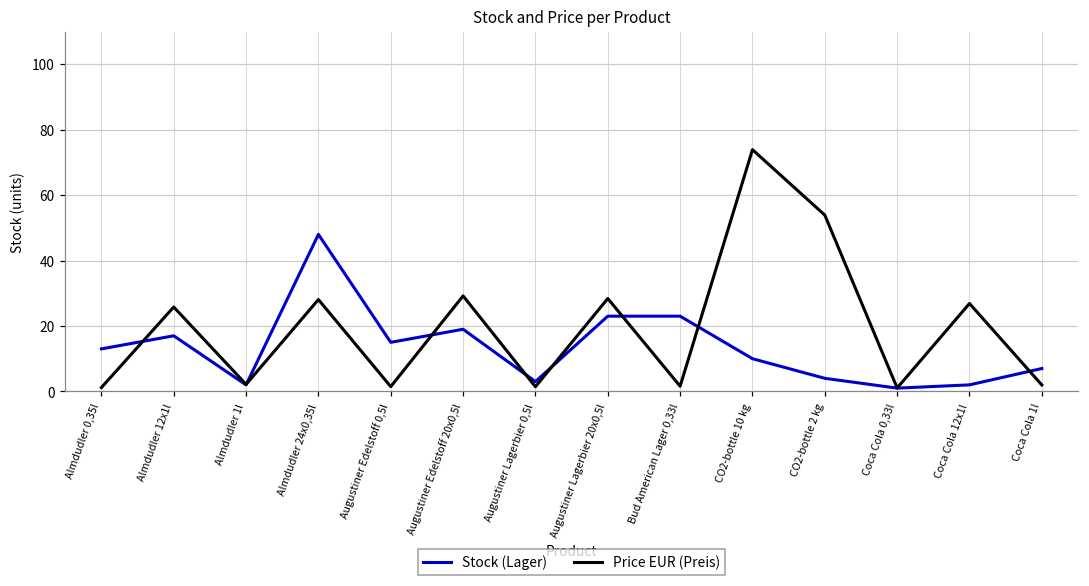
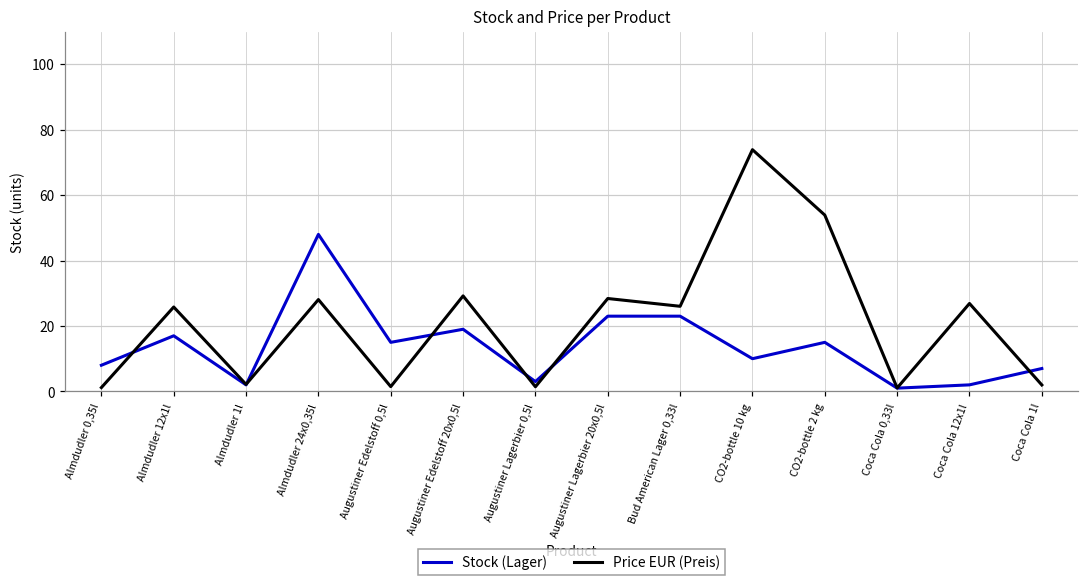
Stock (Lager), Almdudler 0,35l: 13 -> 8
Price EUR (Preis), Bud American Lager 0,33l: 2 -> 26
Stock (Lager), CO2-bottle 2 kg: 4 -> 15
